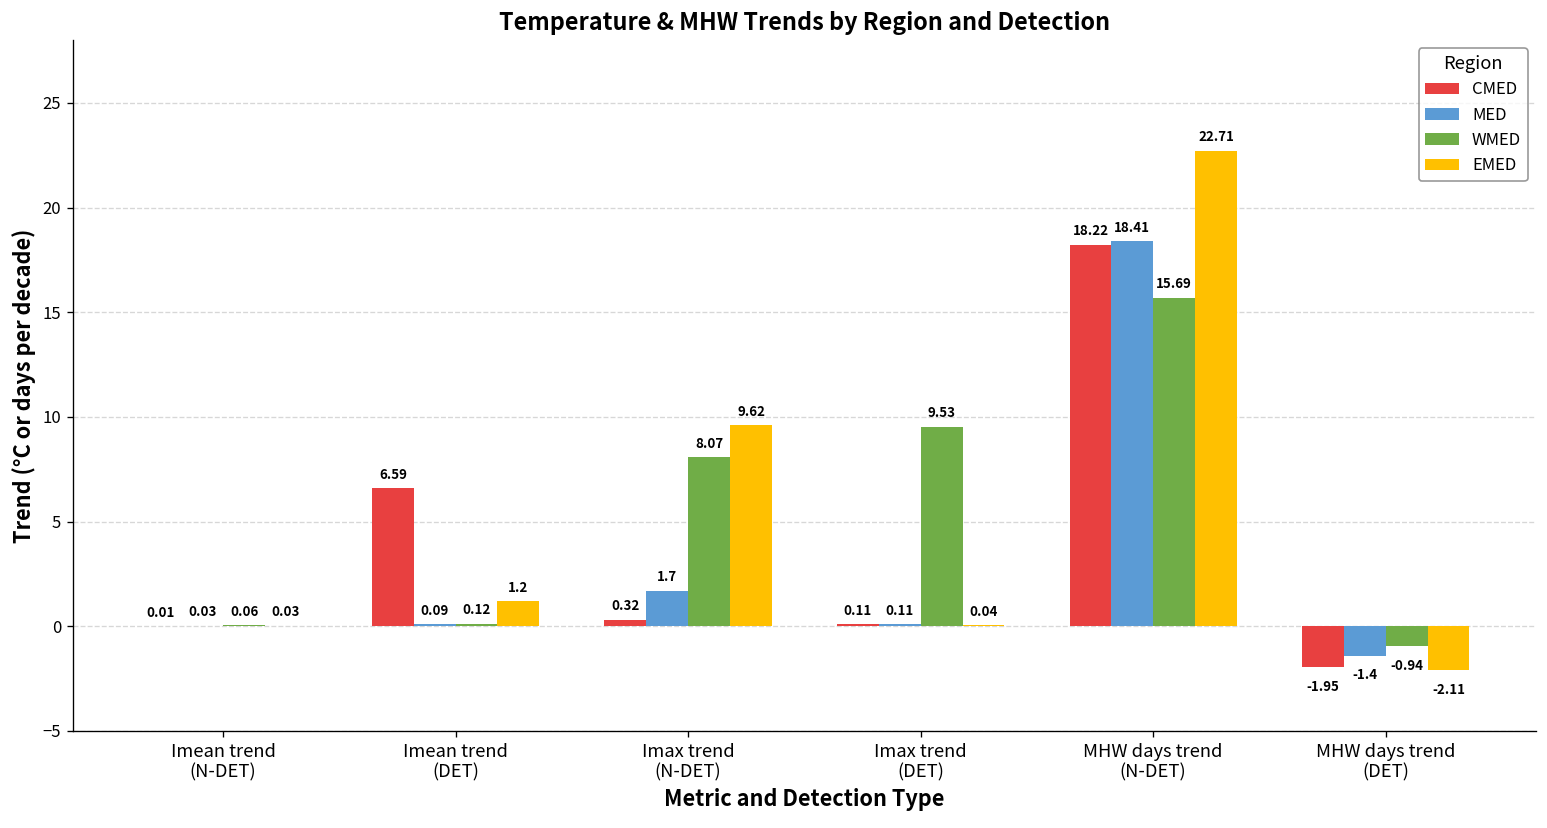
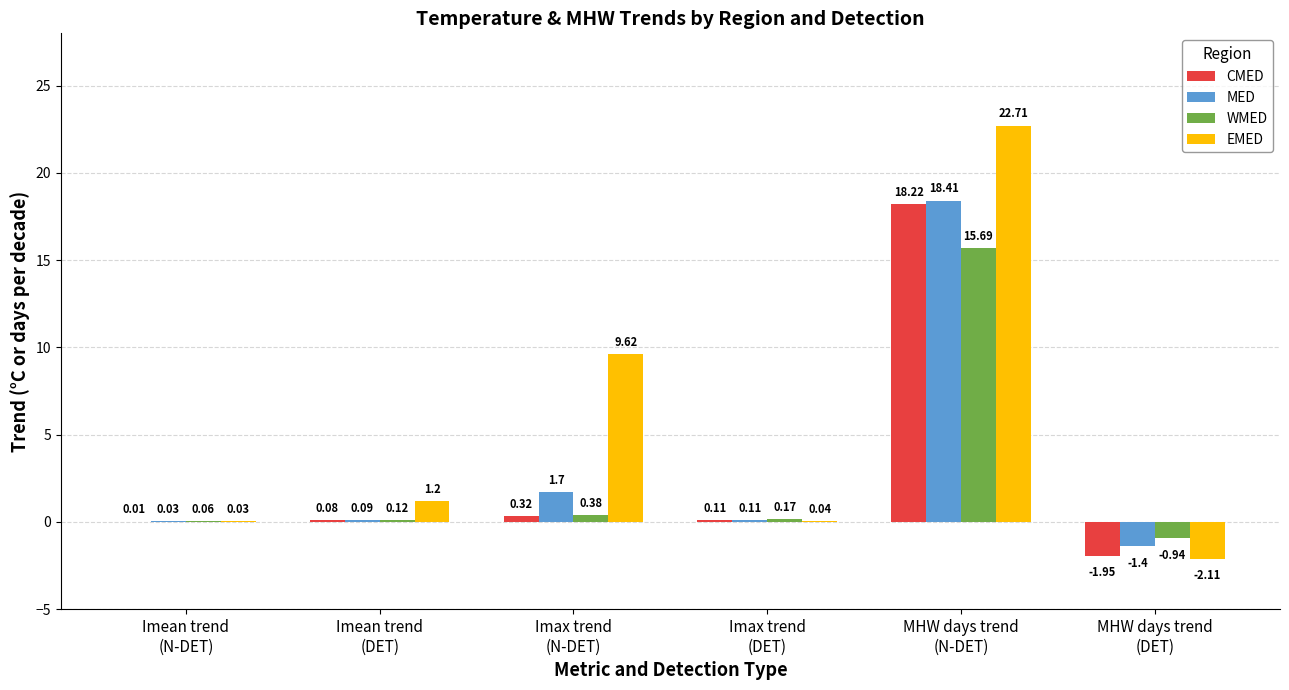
CMED, Imean trend (DET): 6.59 -> 0.08
WMED, Imax trend (N-DET): 8.07 -> 0.38
WMED, Imax trend (DET): 9.53 -> 0.17
